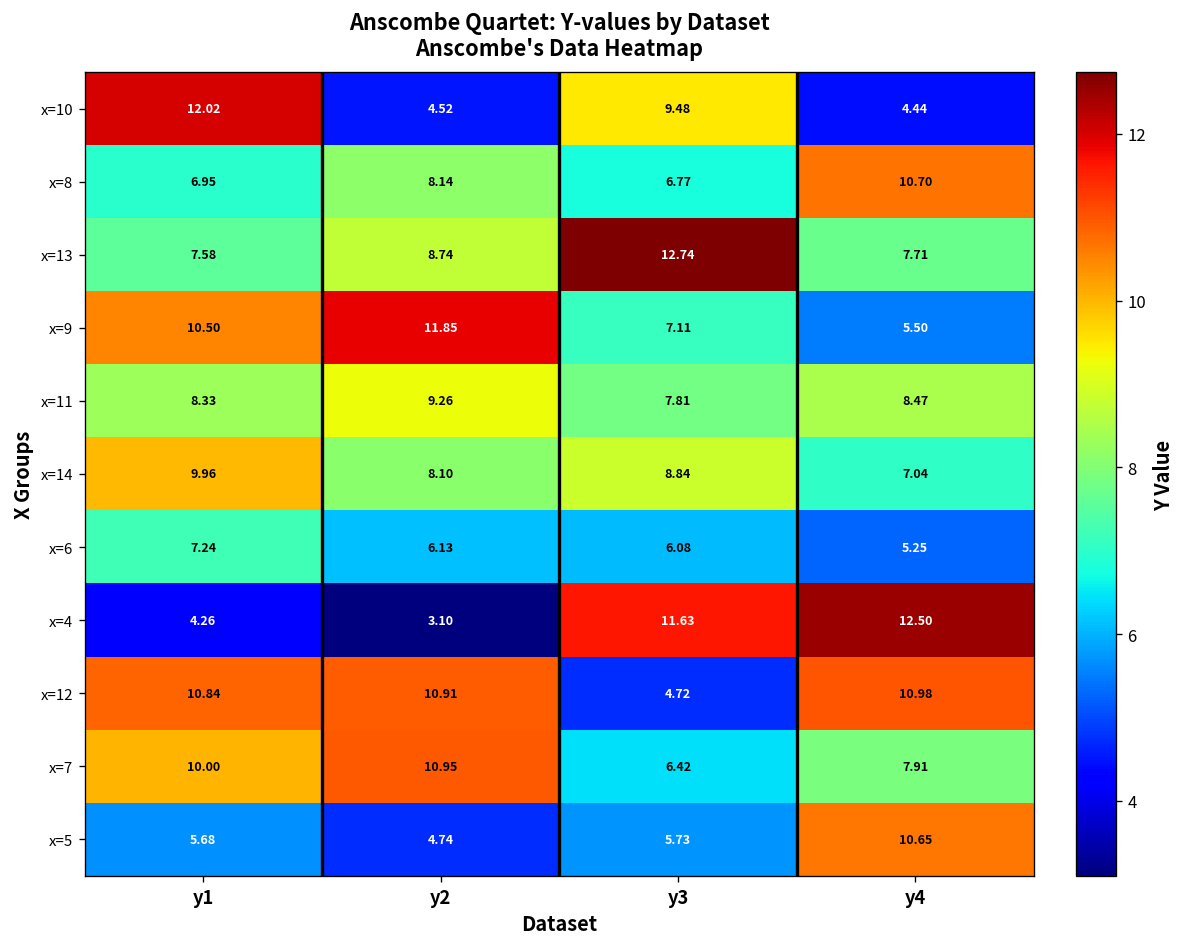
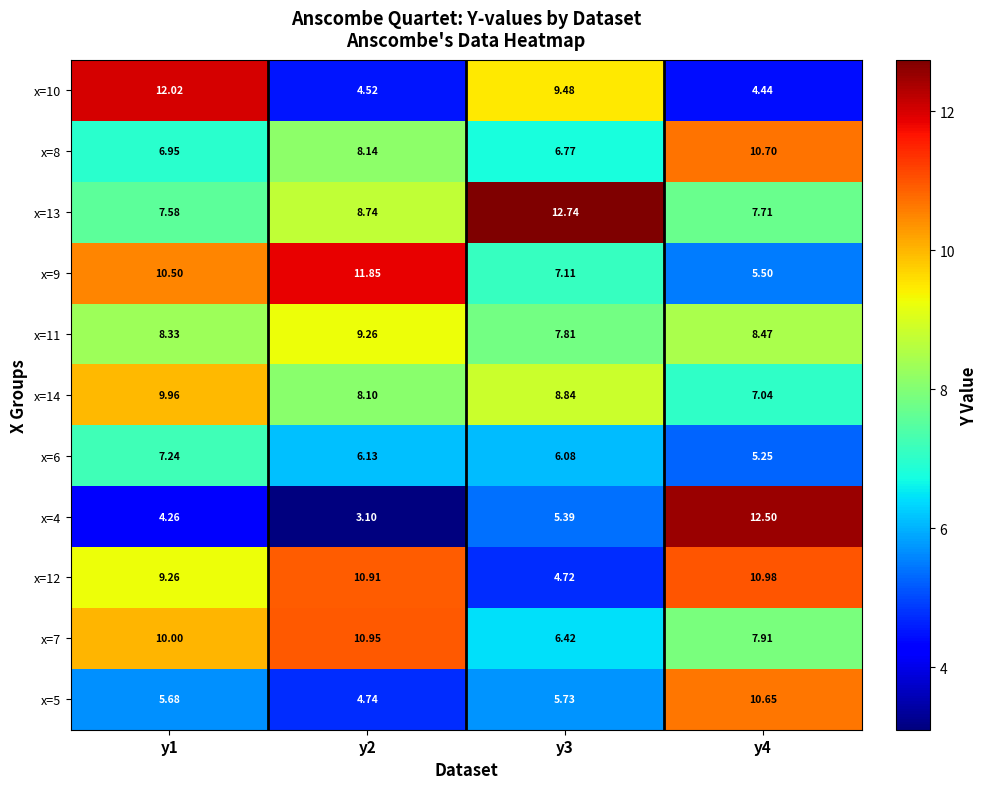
x=4, y3: 11.63 -> 5.39
x=12, y1: 10.84 -> 9.26
